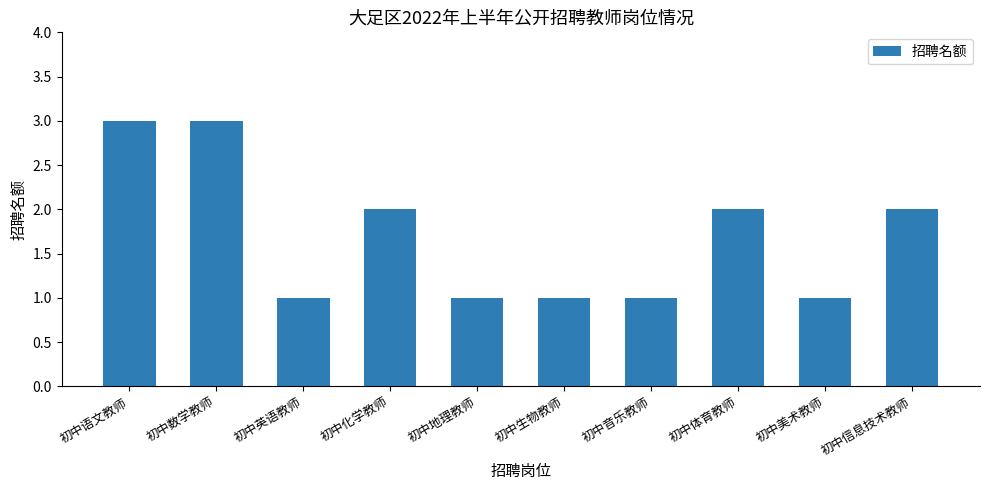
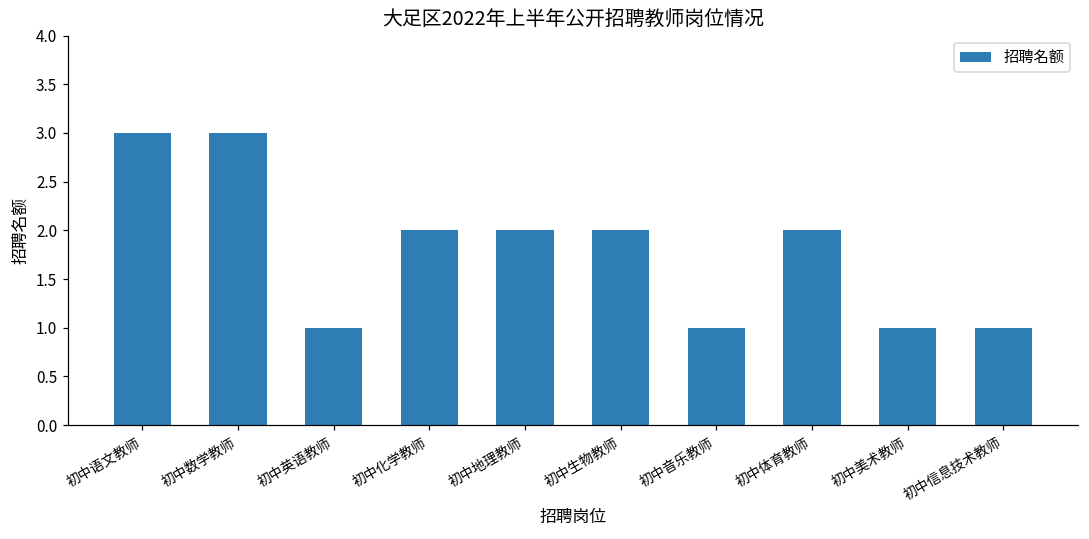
初中地理教师: 1 -> 2
初中生物教师: 1 -> 2
初中信息技术教师: 2 -> 1
